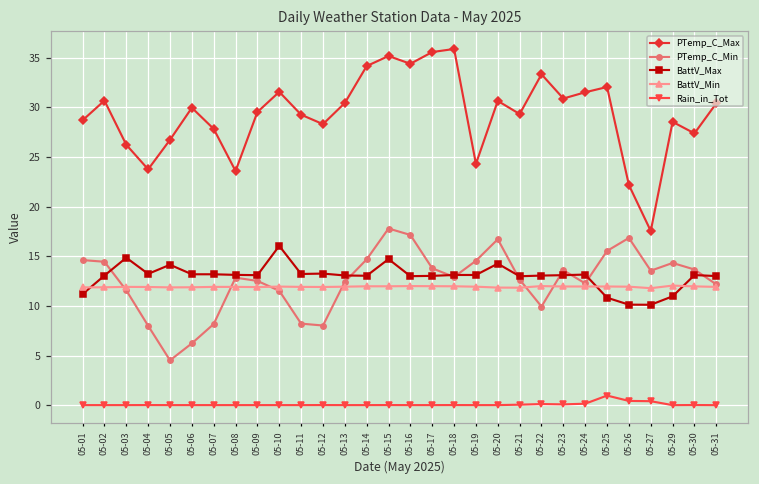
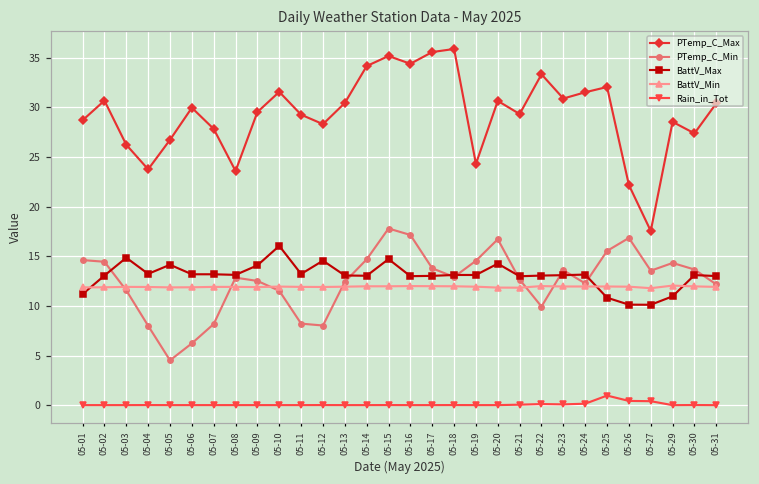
BattV_Max, 05-09: 13 -> 14
BattV_Max, 05-12: 13 -> 15
